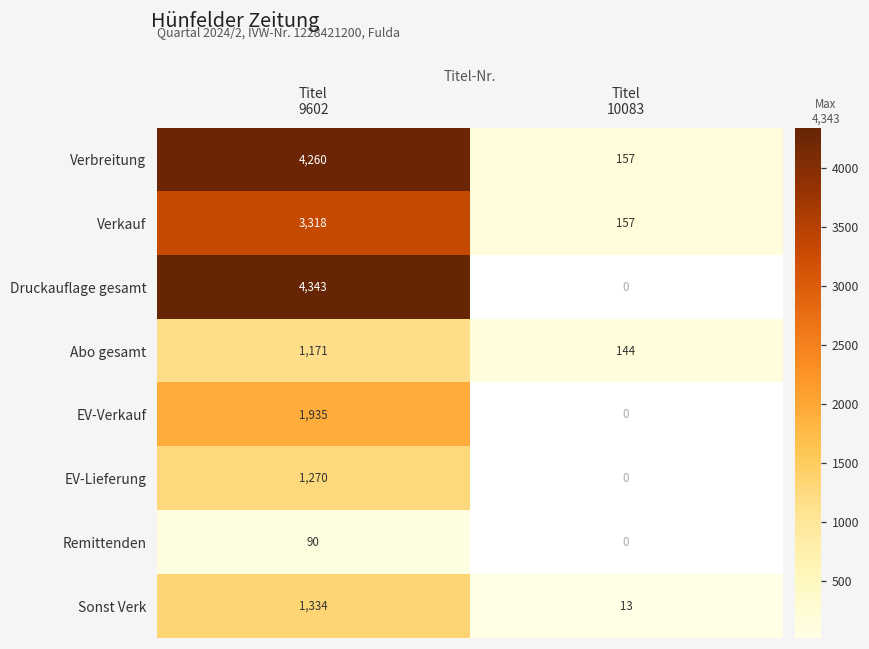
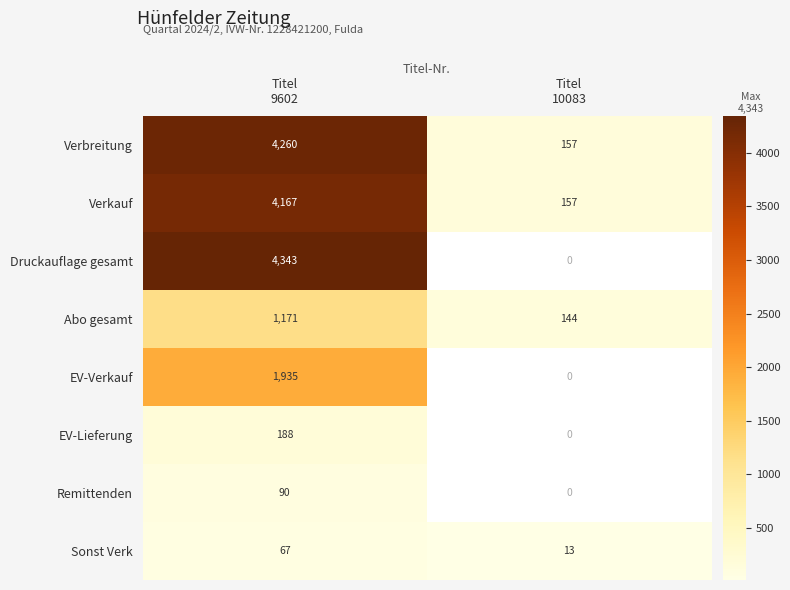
Verkauf, Titel 9602: 3,318 -> 4,167
EV-Lieferung, Titel 9602: 1,270 -> 188
Sonst Verk, Titel 9602: 1,334 -> 67
